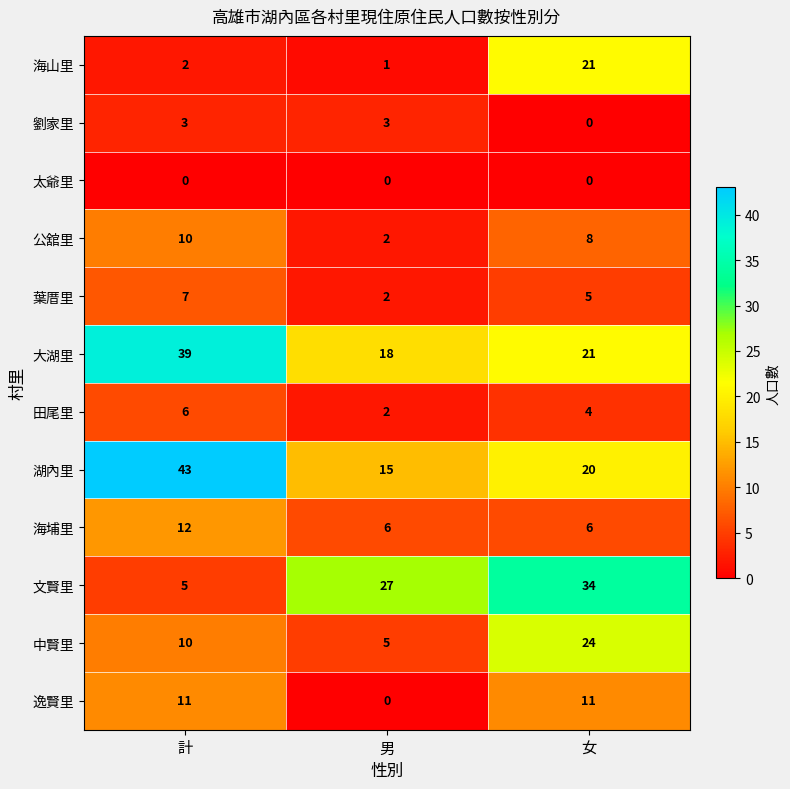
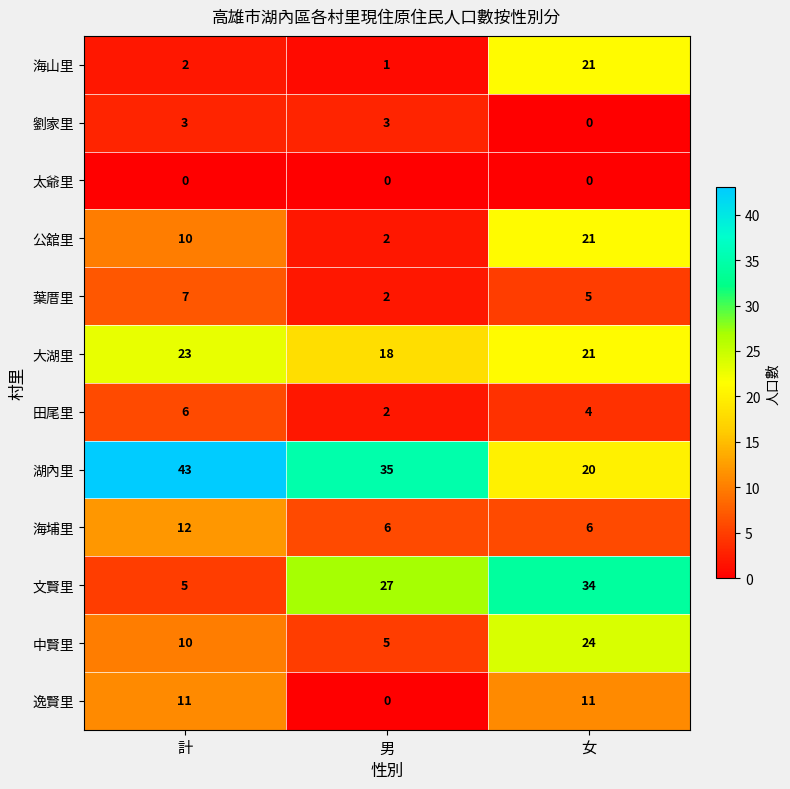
公舘里, 女: 8 -> 21
大湖里, 計: 39 -> 23
湖內里, 男: 15 -> 35
